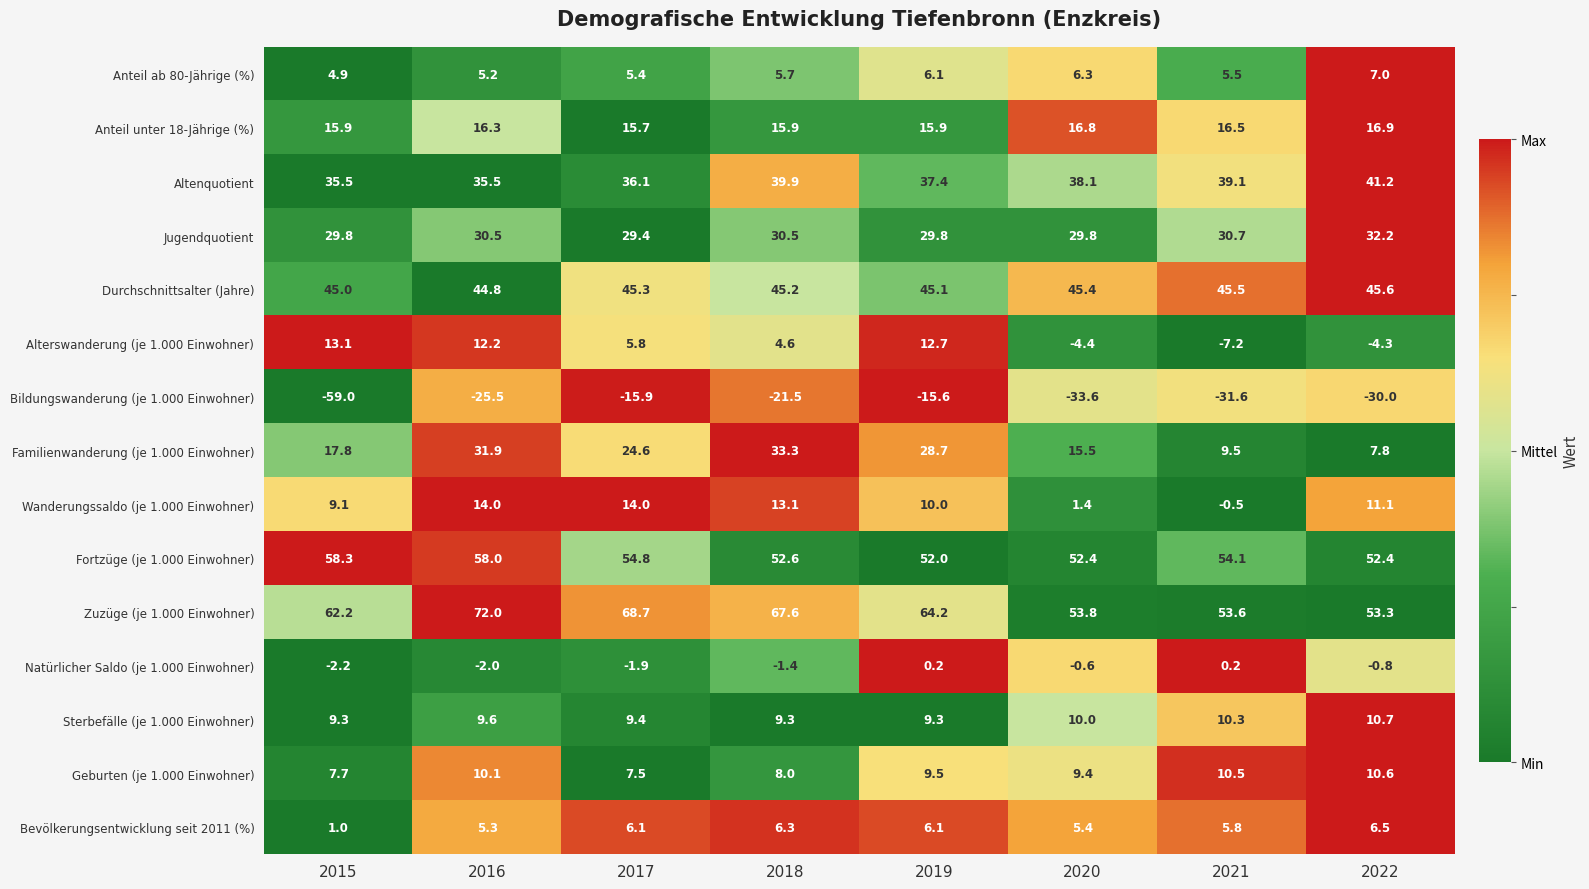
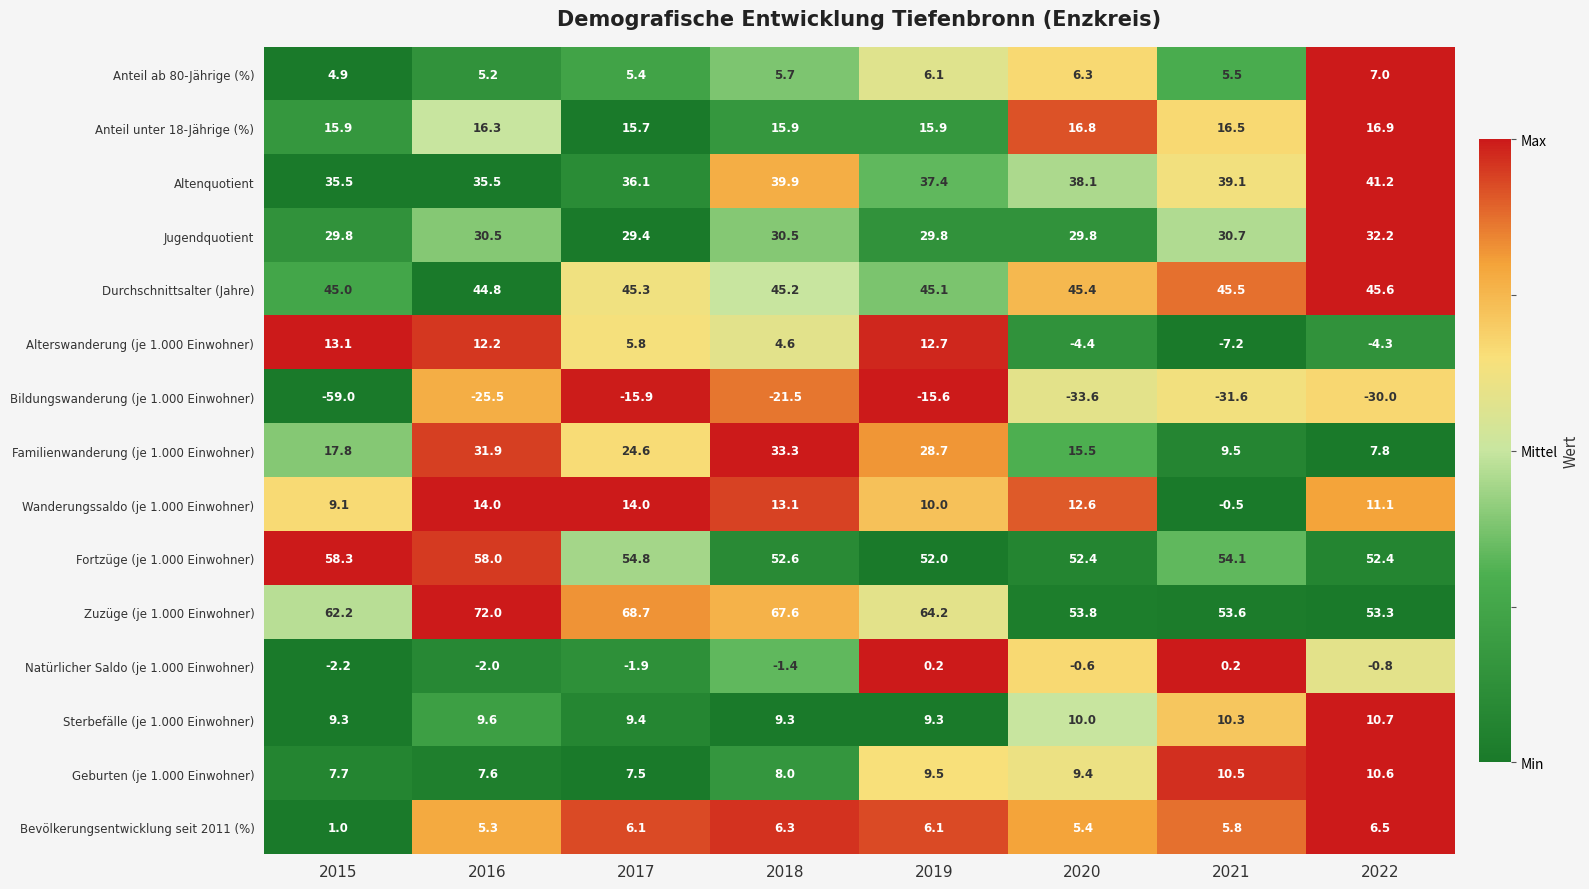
Wanderungssaldo (je 1.000 Einwohner), 2020: 1.4 -> 12.6
Geburten (je 1.000 Einwohner), 2016: 10.1 -> 7.6
